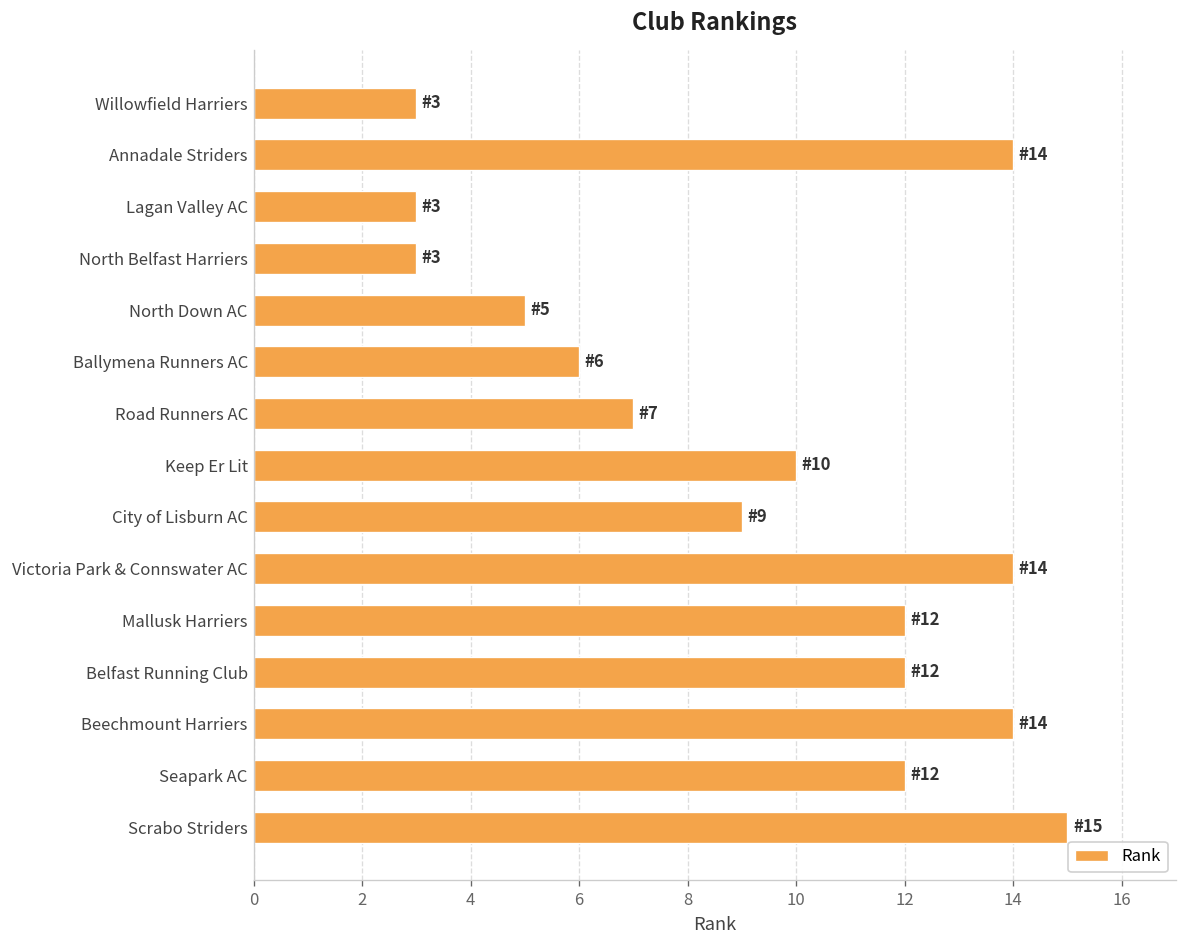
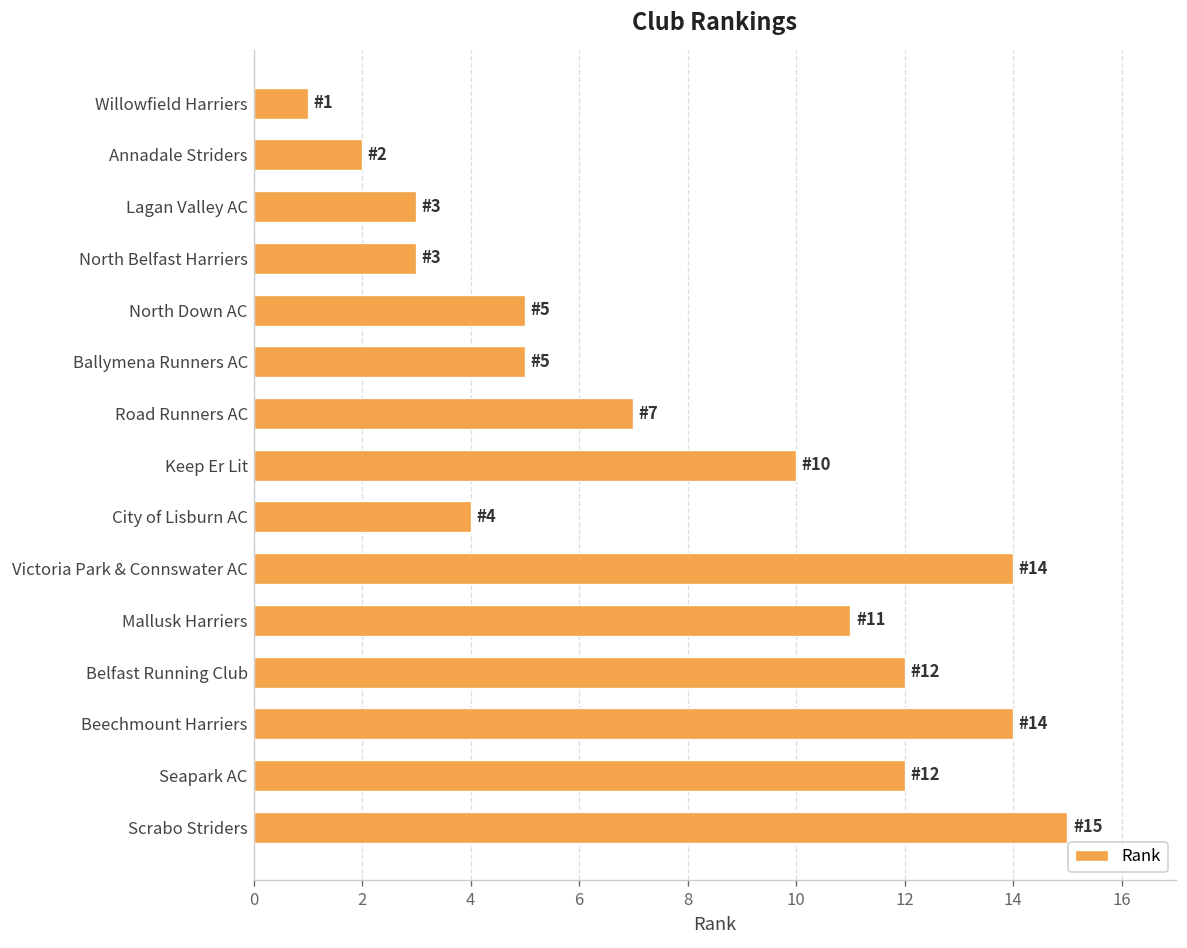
Willowfield Harriers: 3 -> 1
Annadale Striders: 14 -> 2
Ballymena Runners AC: 6 -> 5
City of Lisburn AC: 9 -> 4
Mallusk Harriers: 12 -> 11
